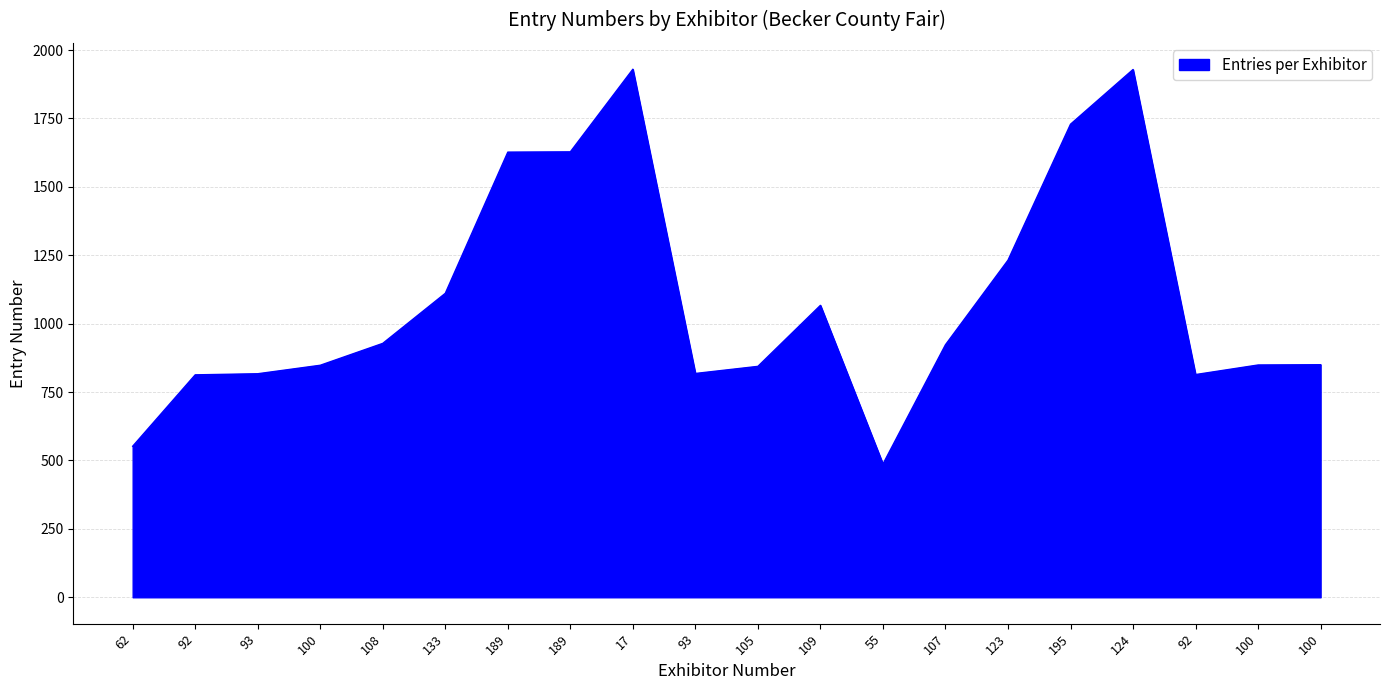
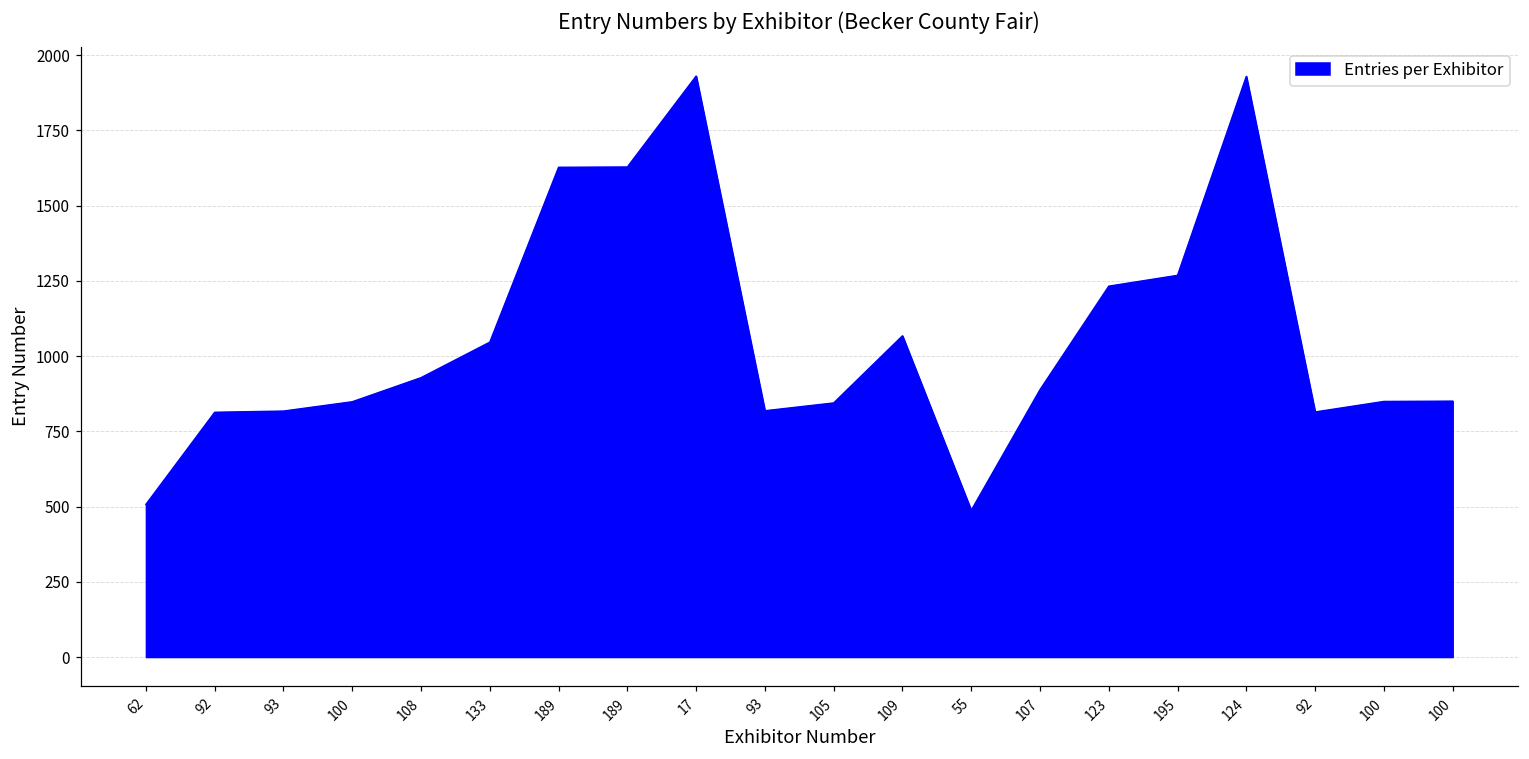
62: 550 -> 510
133: 1110 -> 1050
107: 920 -> 890
195: 1730 -> 1270
